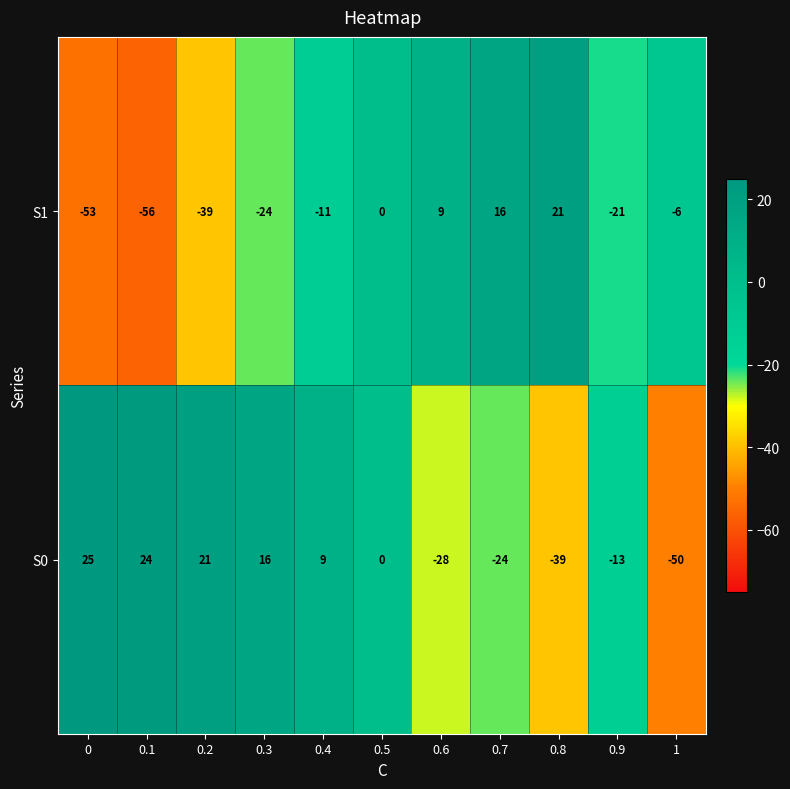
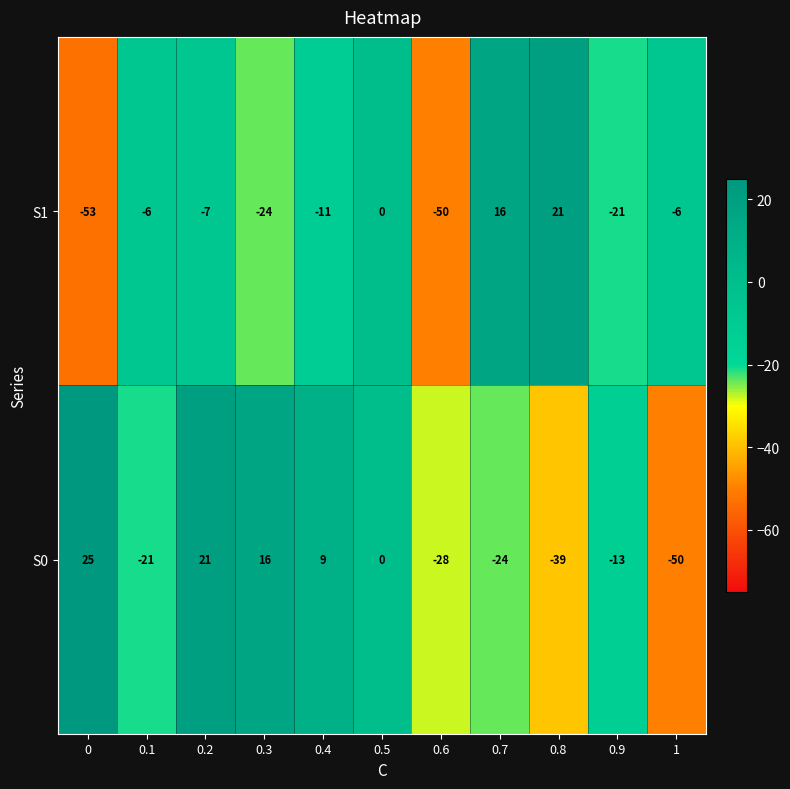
S1, 0.1: -56 -> -6
S1, 0.2: -39 -> -7
S1, 0.6: 9 -> -50
S0, 0.1: 24 -> -21
